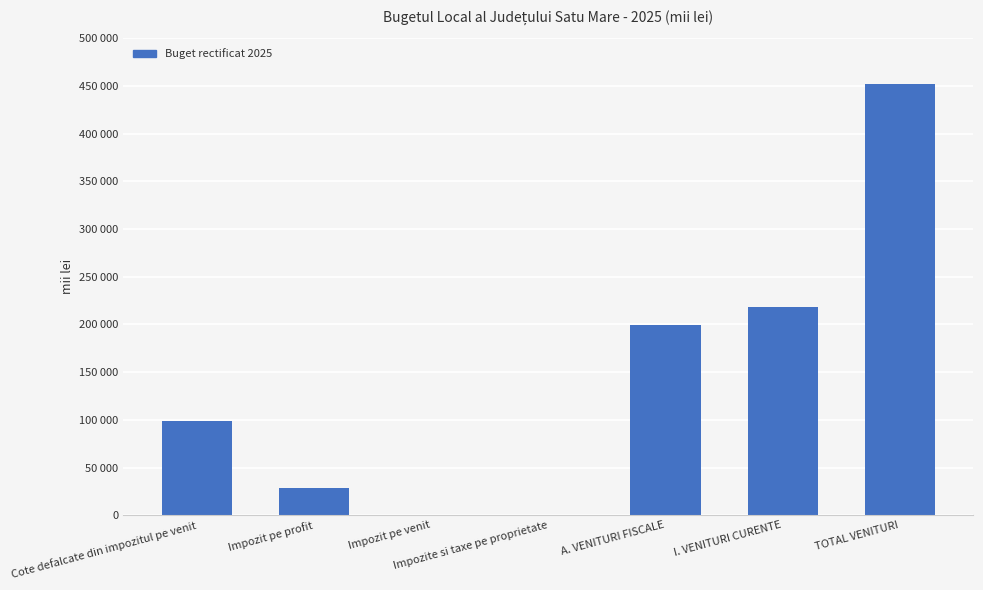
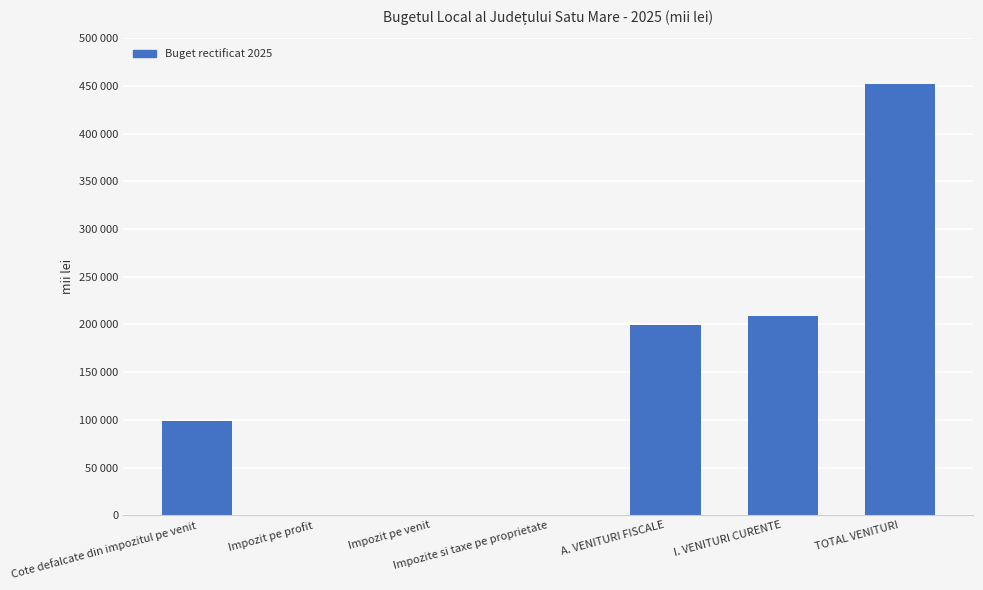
Impozit pe profit: 30000 -> 0
I. VENITURI CURENTE: 220000 -> 210000
